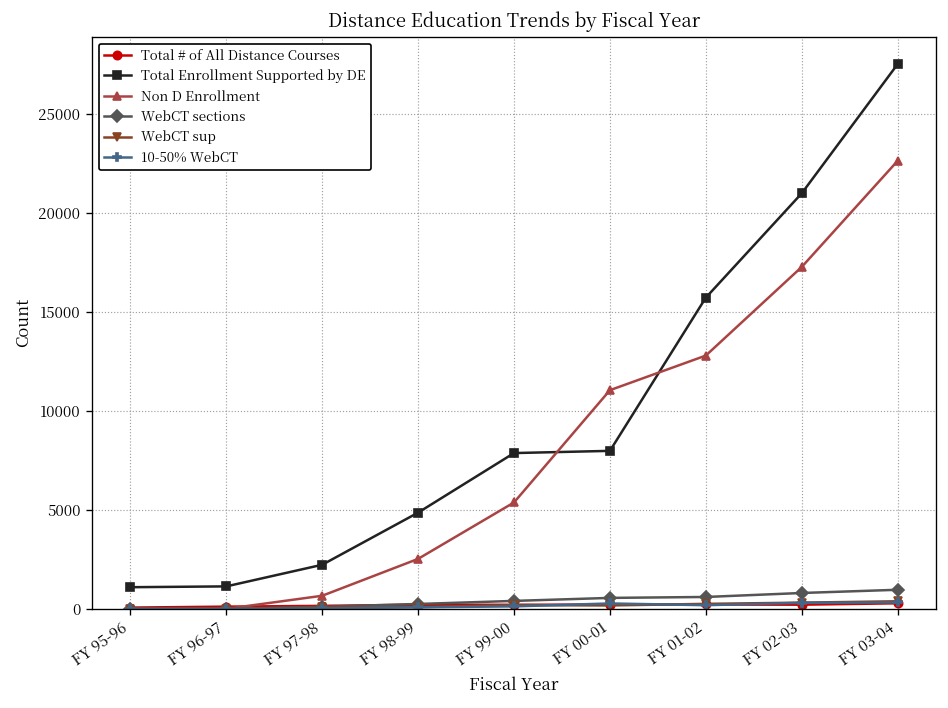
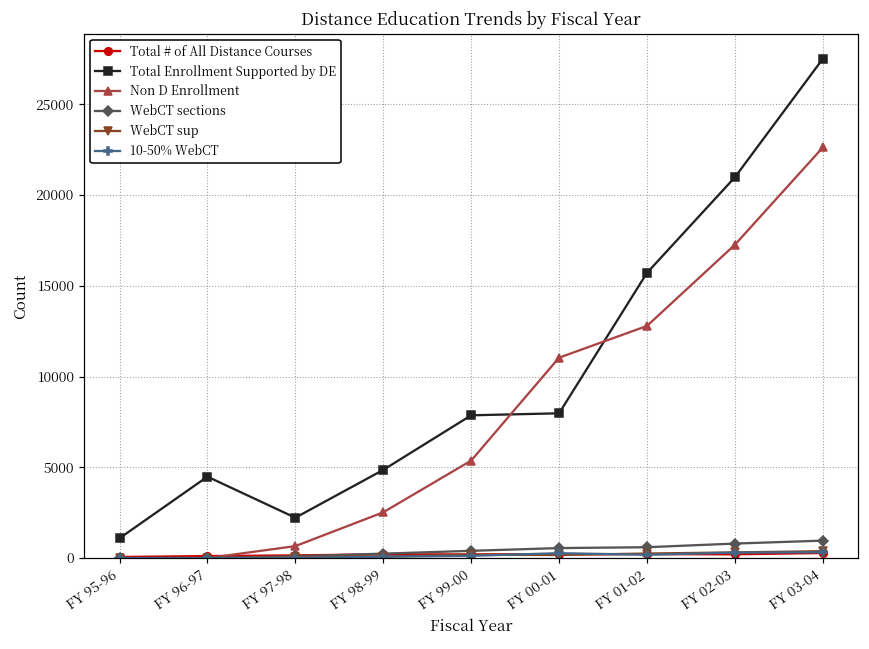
Total Enrollment Supported by DE, FY 96-97: 1100 -> 4500
